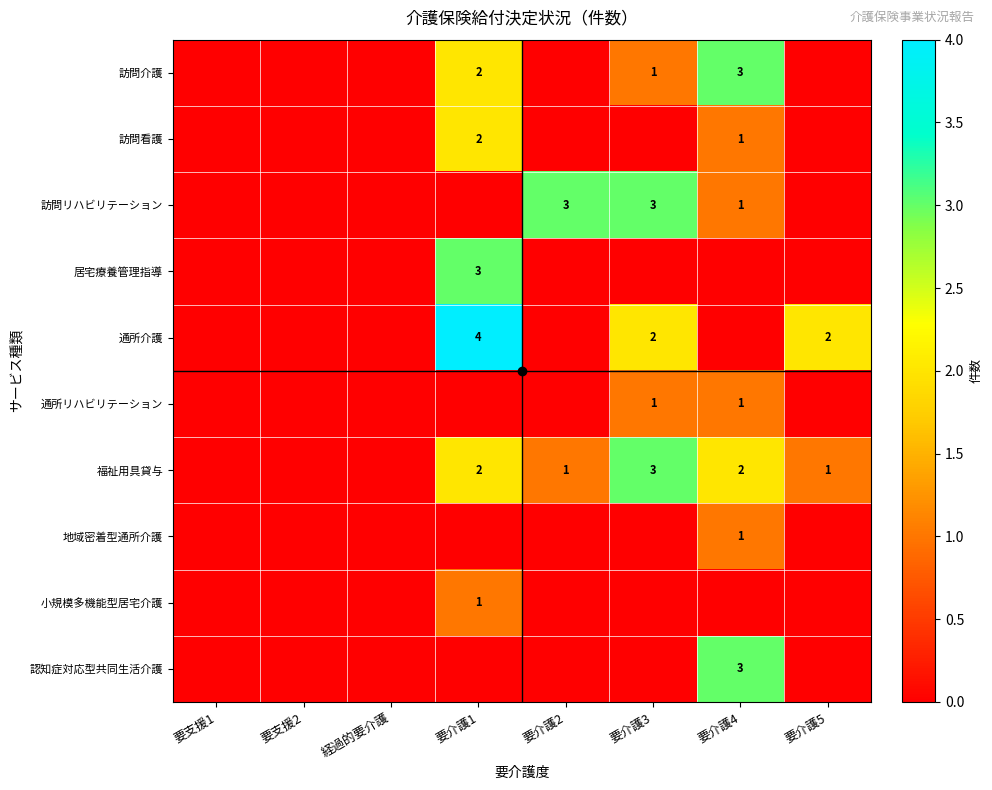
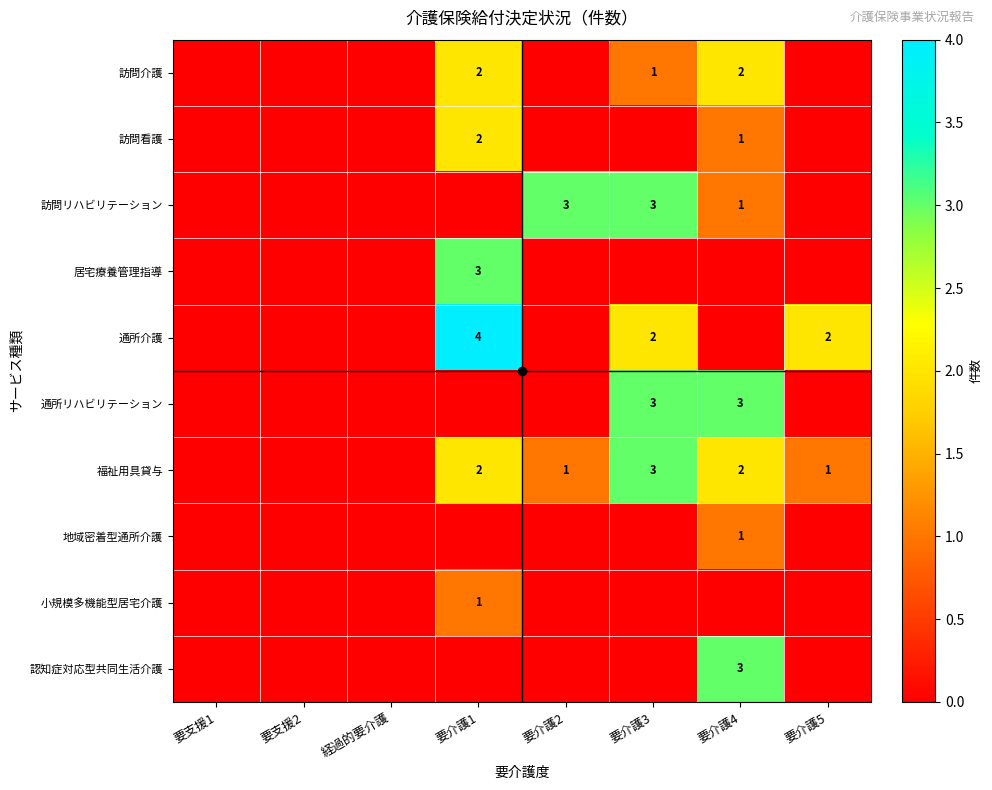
訪問介護, 要介護4: 3 -> 2
通所リハビリテーション, 要介護3: 1 -> 3
通所リハビリテーション, 要介護4: 1 -> 3
